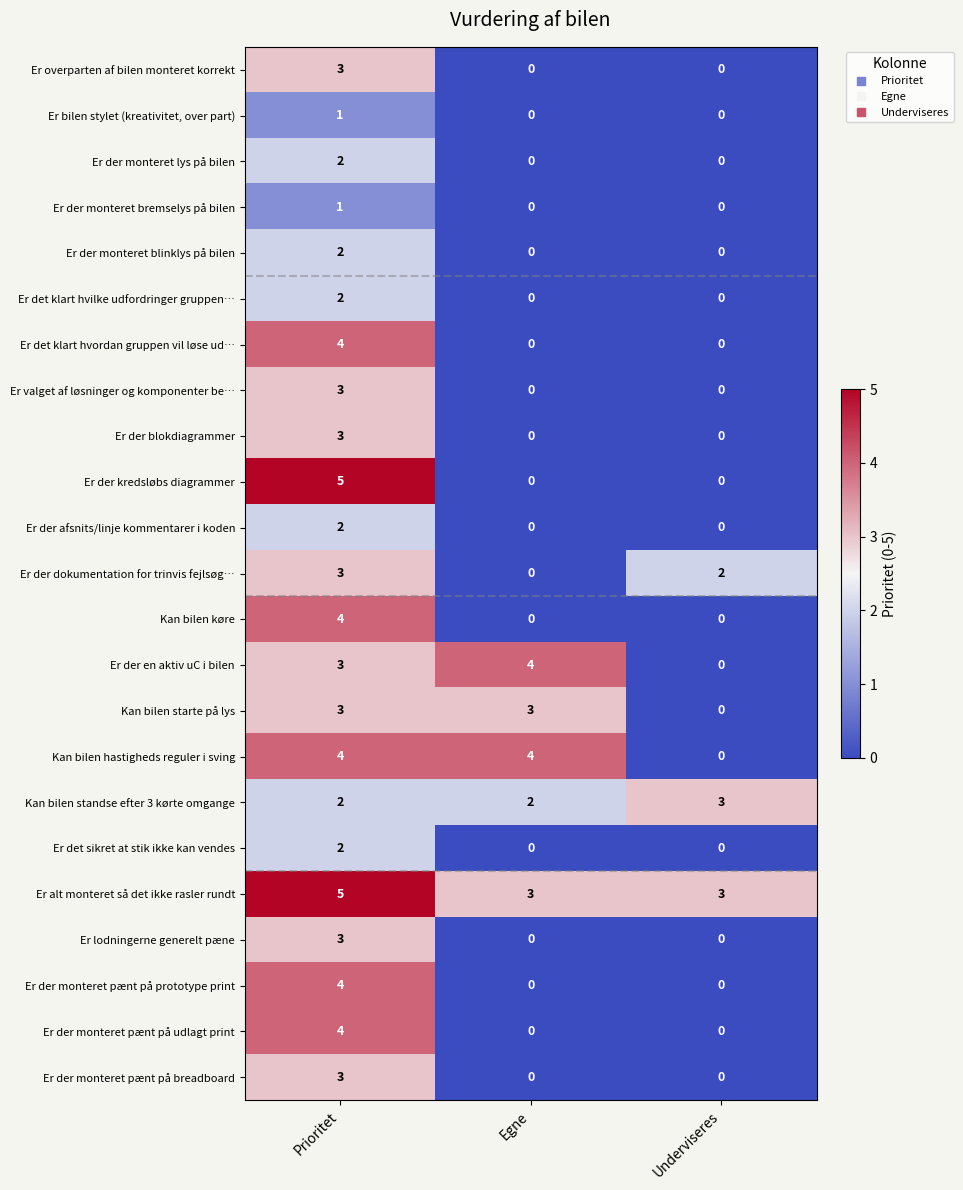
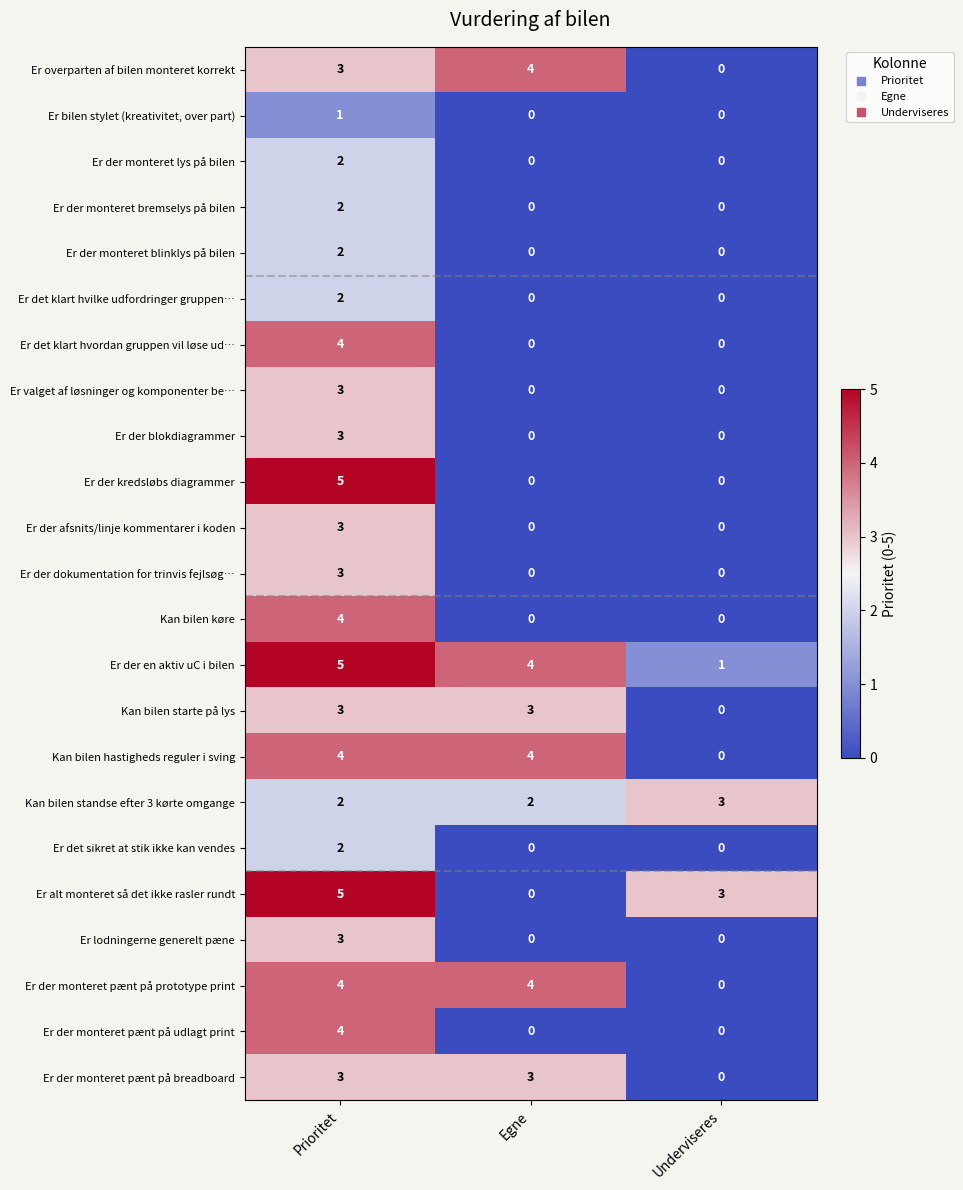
Er overparten af bilen monteret korrekt, Egne: 0 -> 4
Er der monteret bremselys på bilen, Prioritet: 1 -> 2
Er der afsnits/linje kommentarer i koden, Prioritet: 2 -> 3
Er der dokumentation for trinvis fejlsøg…, Underviseres: 2 -> 0
Er der en aktiv uC i bilen, Prioritet: 3 -> 5
Er der en aktiv uC i bilen, Underviseres: 0 -> 1
Er alt monteret så det ikke rasler rundt, Egne: 3 -> 0
Er der monteret pænt på prototype print, Egne: 0 -> 4
Er der monteret pænt på breadboard, Egne: 0 -> 3
